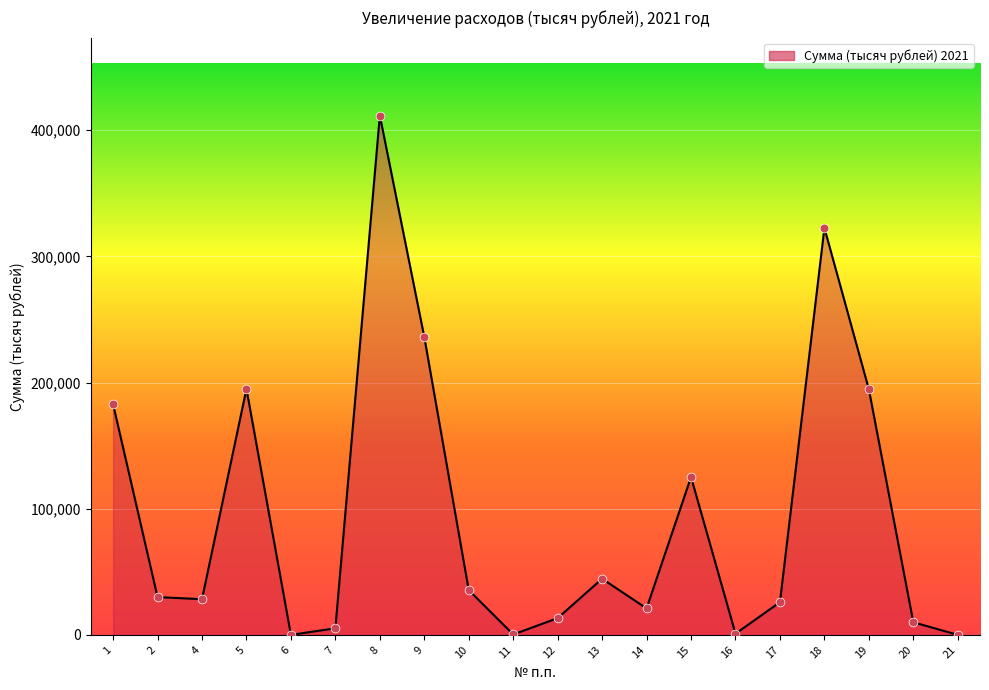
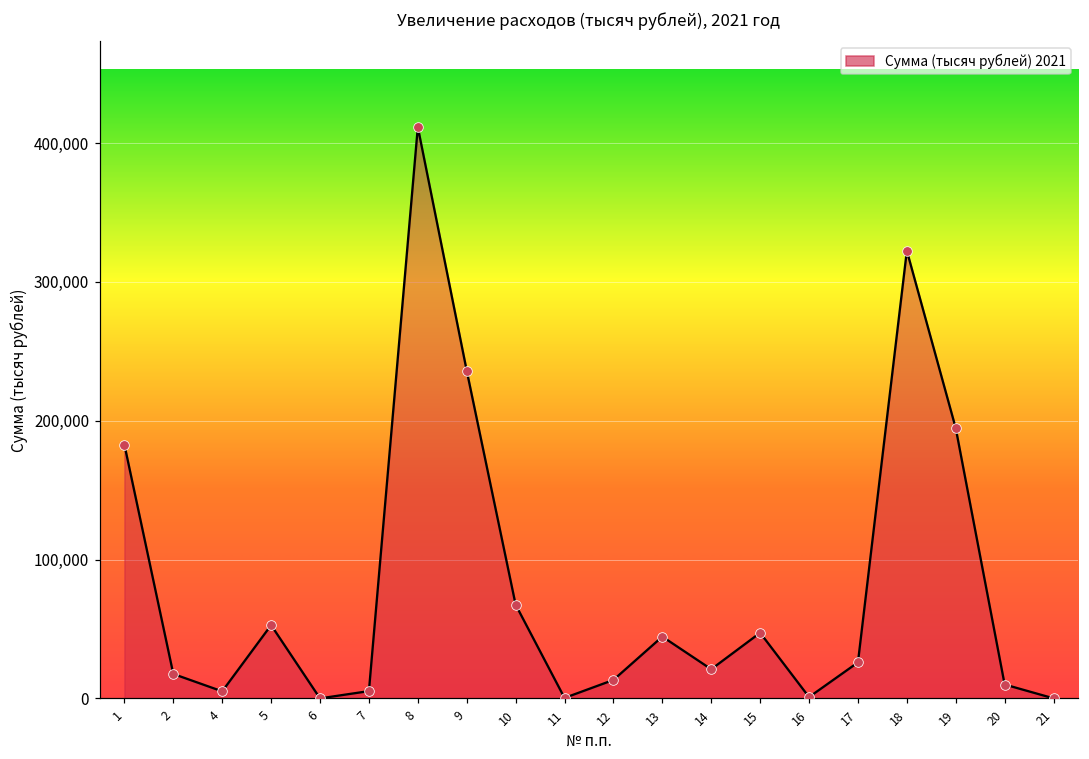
2: 30,000 -> 18,000
4: 28,000 -> 5,000
5: 195,000 -> 53,000
10: 35,000 -> 68,000
15: 125,000 -> 47,000
